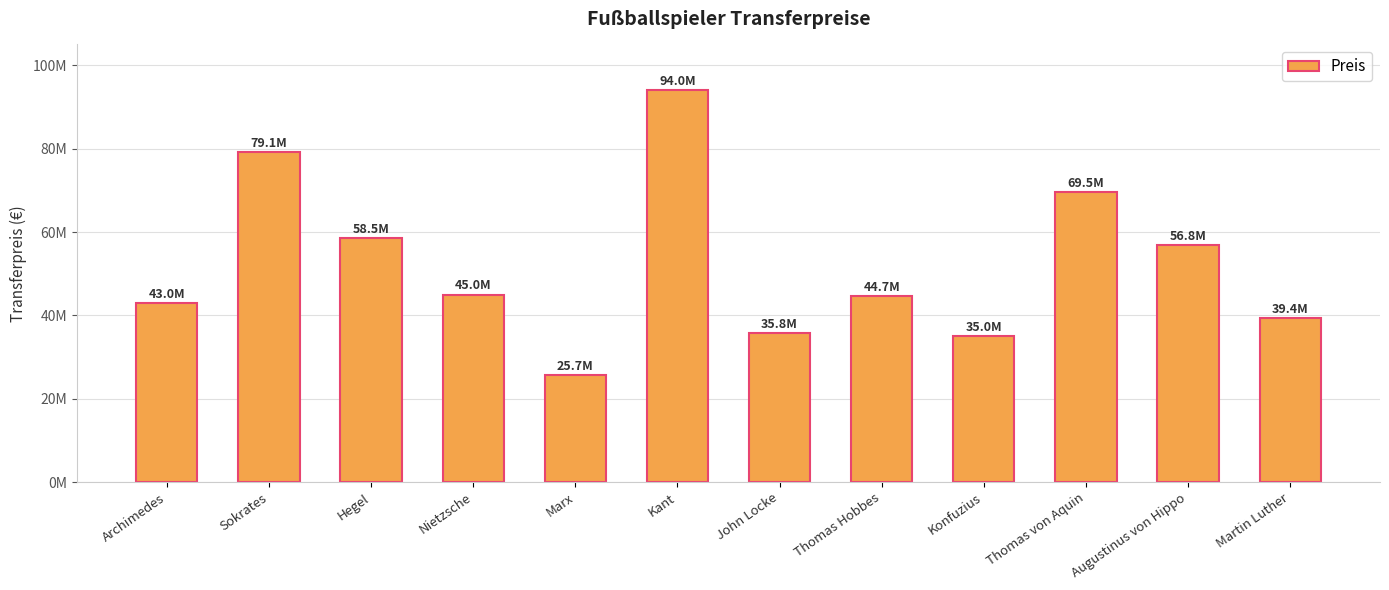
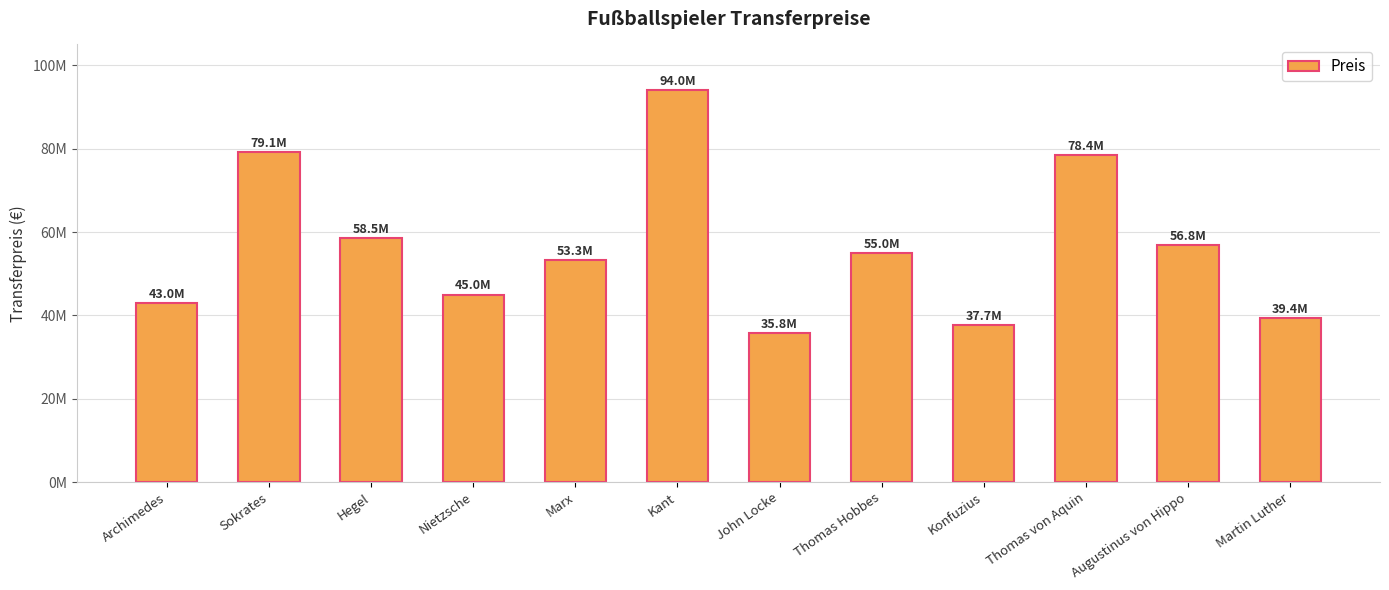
Marx: 25.7M -> 53.3M
Thomas Hobbes: 44.7M -> 55.0M
Konfuzius: 35.0M -> 37.7M
Thomas von Aquin: 69.5M -> 78.4M
